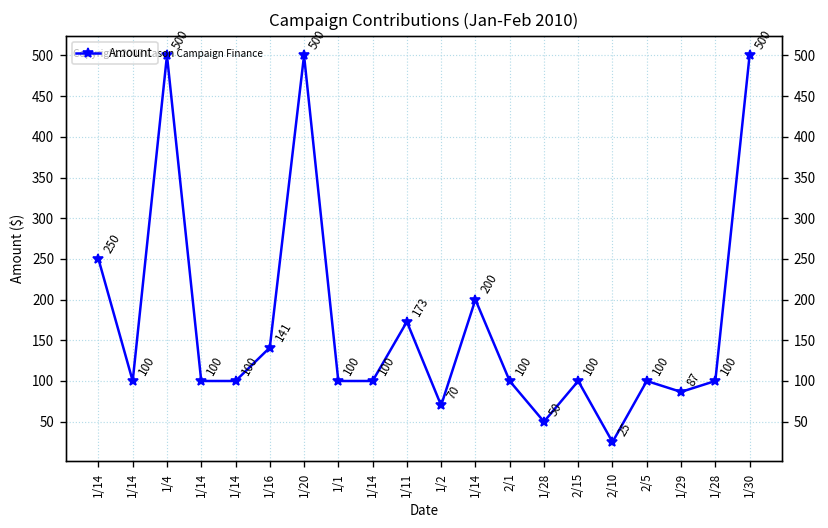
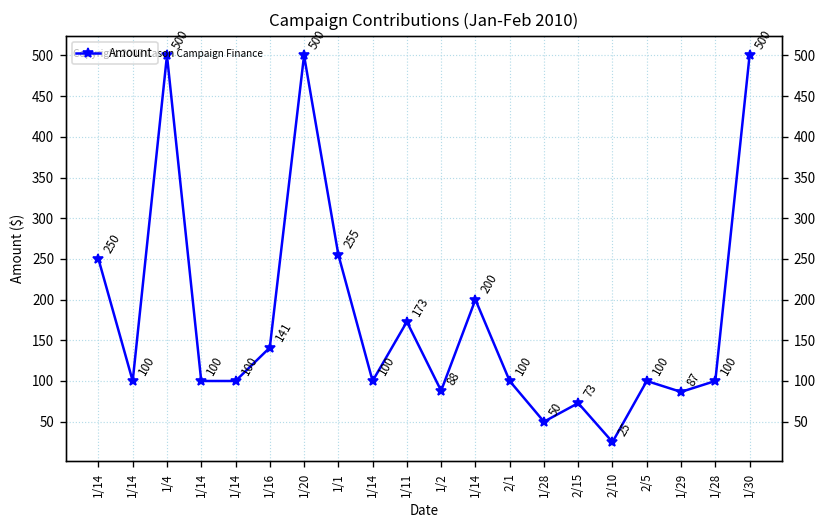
1/1: 100 -> 255
1/2: 70 -> 88
2/15: 100 -> 73
